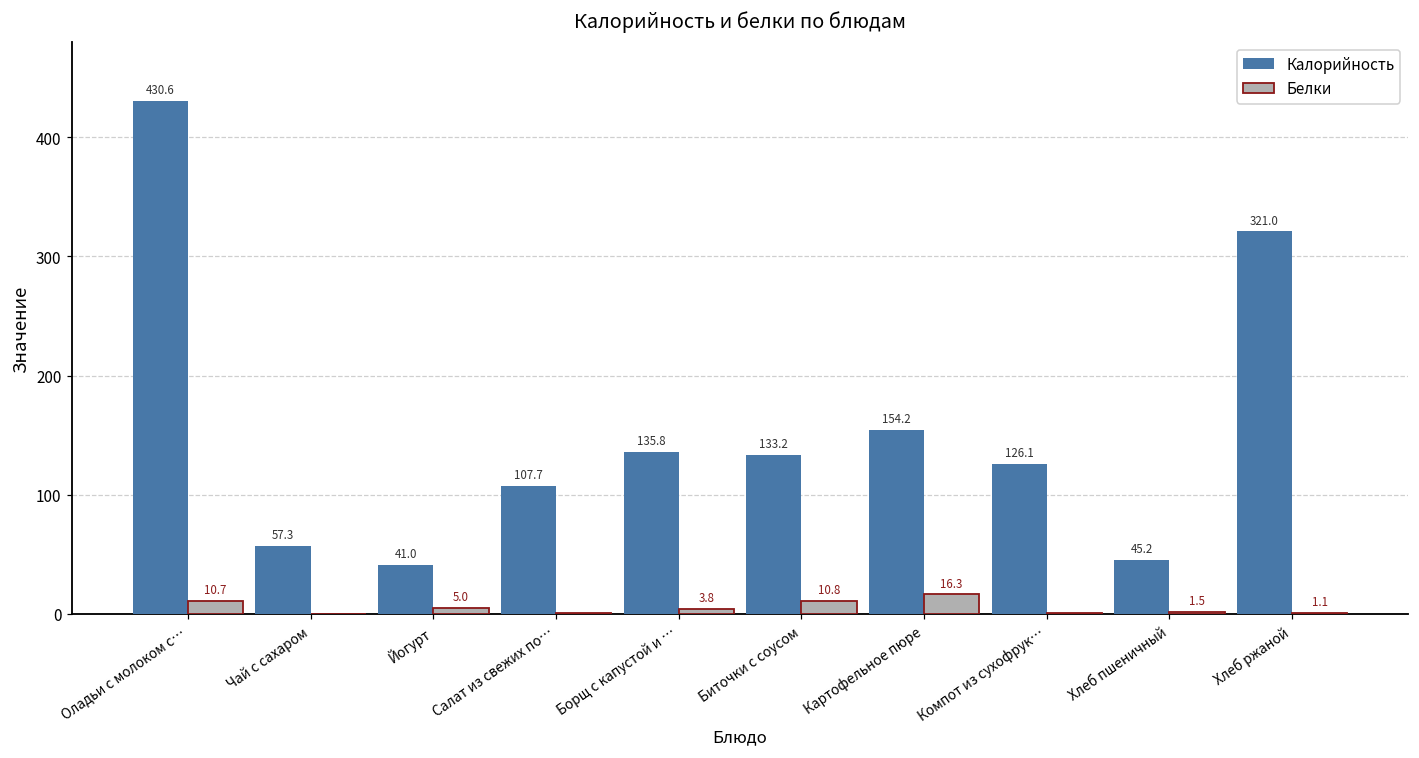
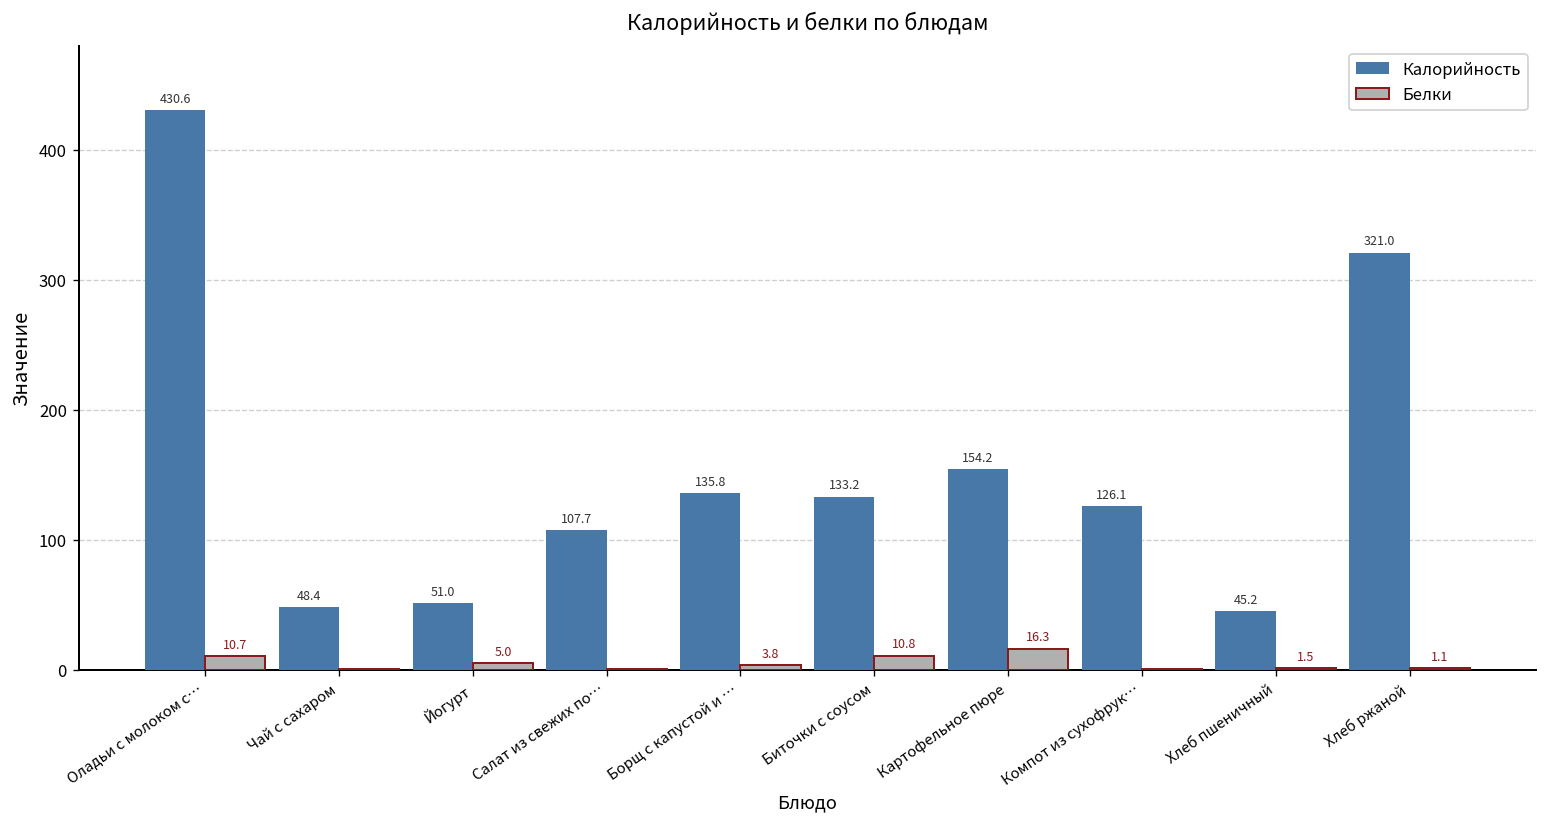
Калорийность, Чай с сахаром: 57.3 -> 48.4
Калорийность, Йогурт: 41.0 -> 51.0
